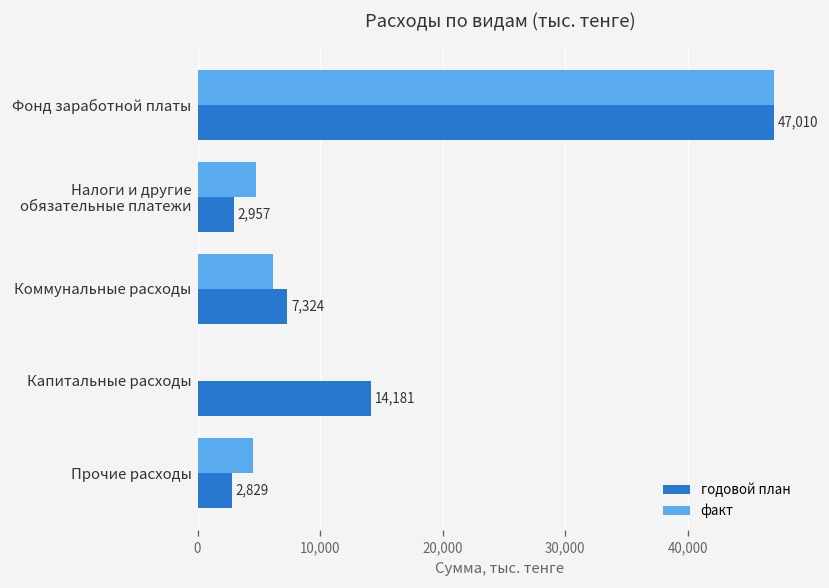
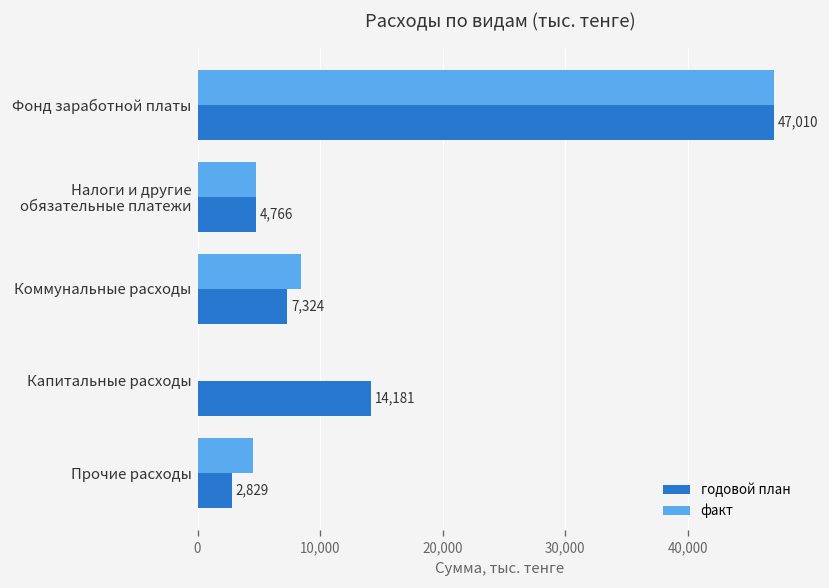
годовой план, Налоги и другие обязательные платежи: 2,957 -> 4,766
факт, Коммунальные расходы: 6,200 -> 8,500
